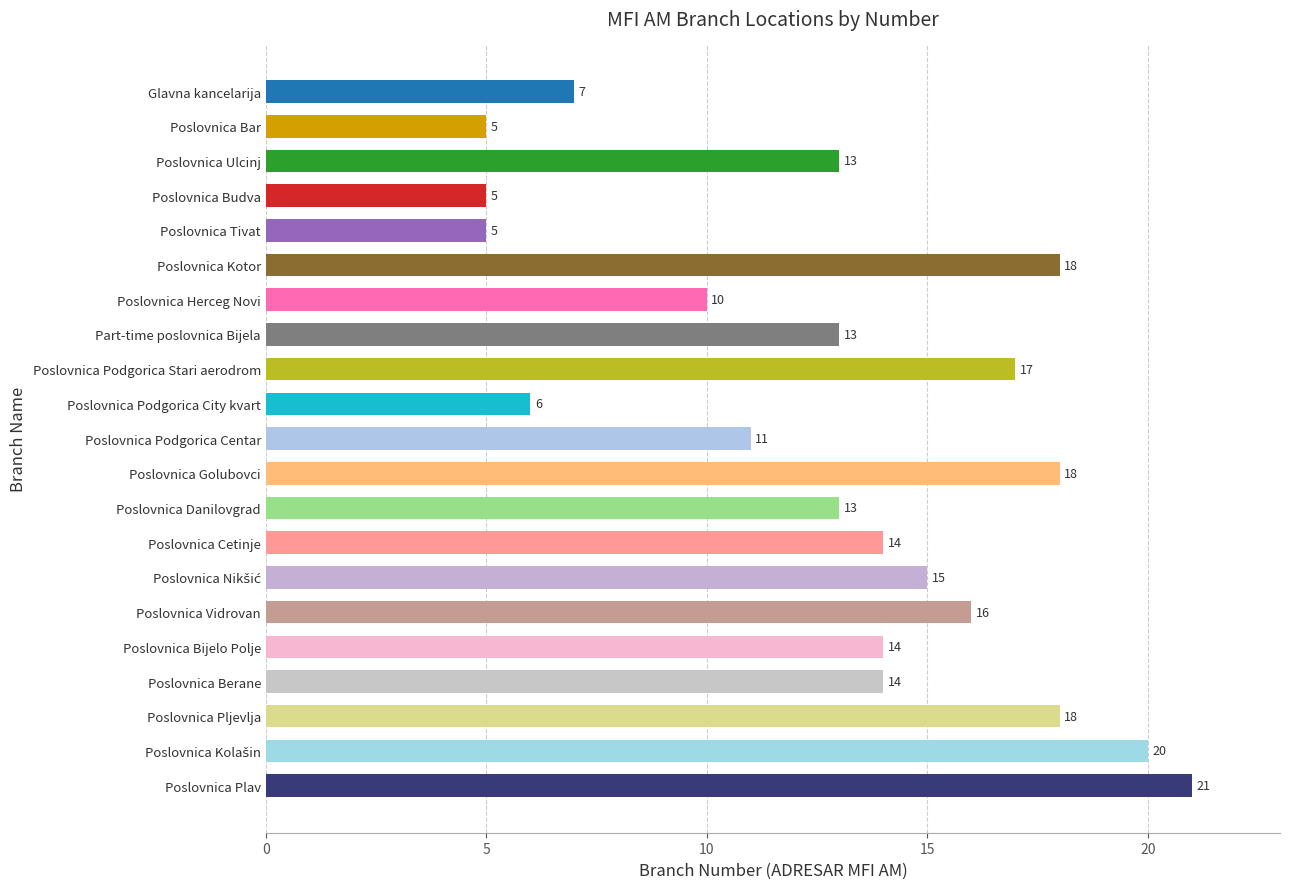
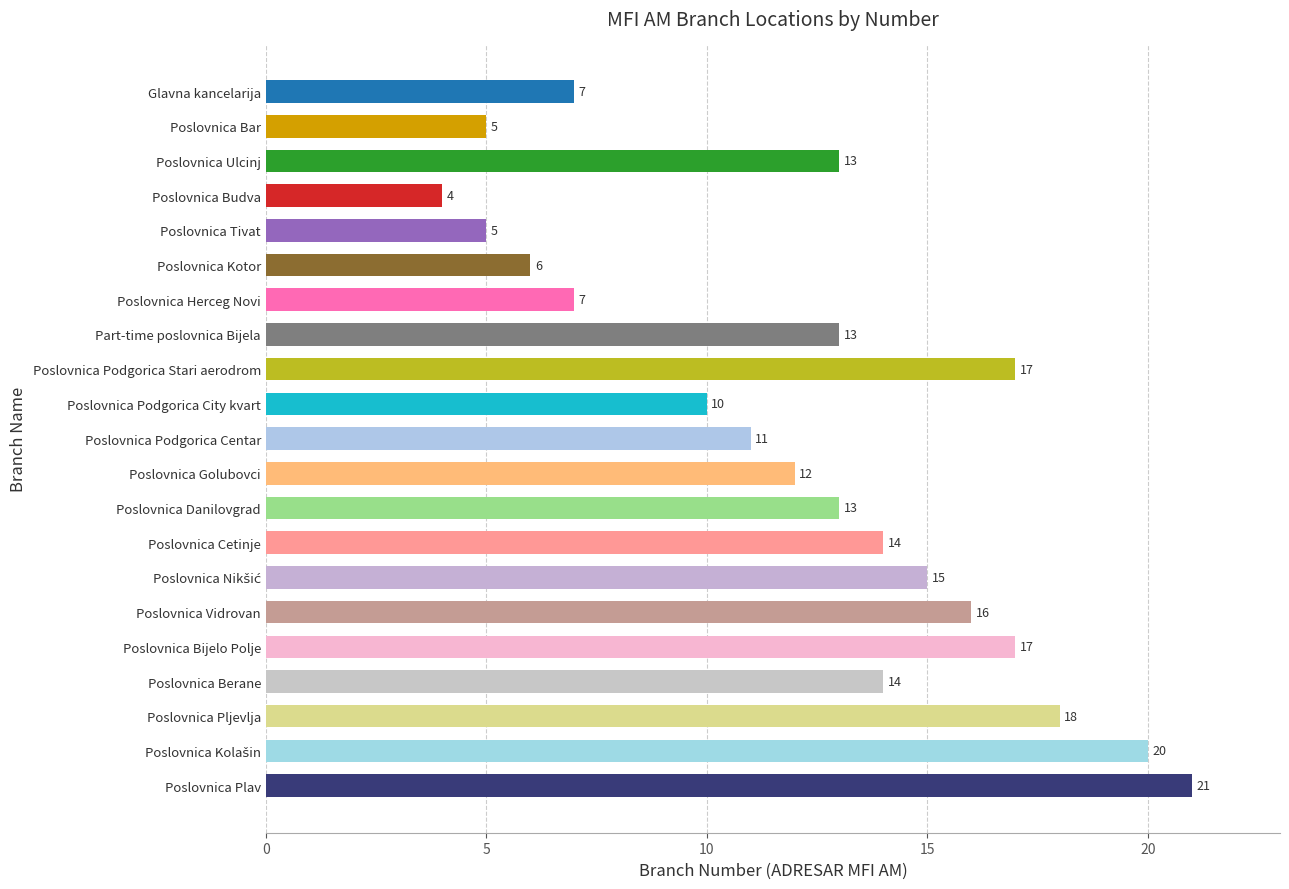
Poslovnica Budva: 5 -> 4
Poslovnica Kotor: 18 -> 6
Poslovnica Herceg Novi: 10 -> 7
Poslovnica Podgorica City kvart: 6 -> 10
Poslovnica Golubovci: 18 -> 12
Poslovnica Bijelo Polje: 14 -> 17
